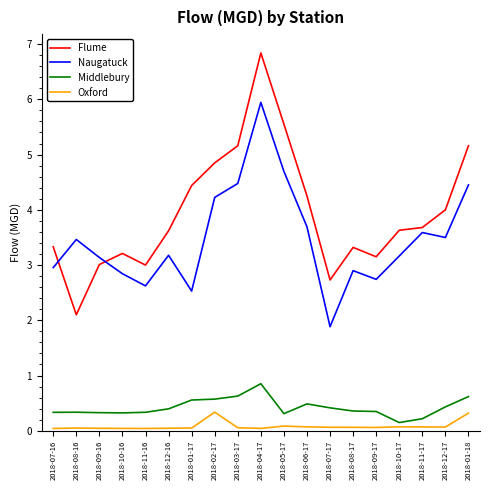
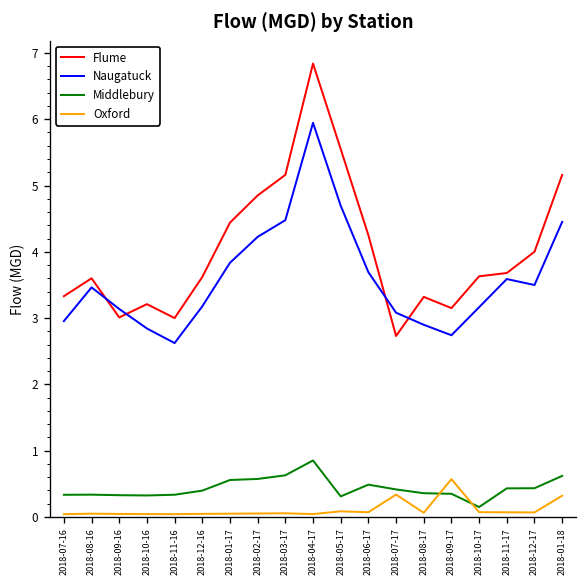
Flume, 2018-08-16: 2.1 -> 3.6
Naugatuck, 2018-01-17: 2.5 -> 3.8
Oxford, 2018-02-17: 0.3 -> 0.1
Naugatuck, 2018-07-17: 1.9 -> 3.1
Oxford, 2018-07-17: 0.1 -> 0.3
Oxford, 2018-09-17: 0.1 -> 0.6
Middlebury, 2018-11-17: 0.2 -> 0.4
